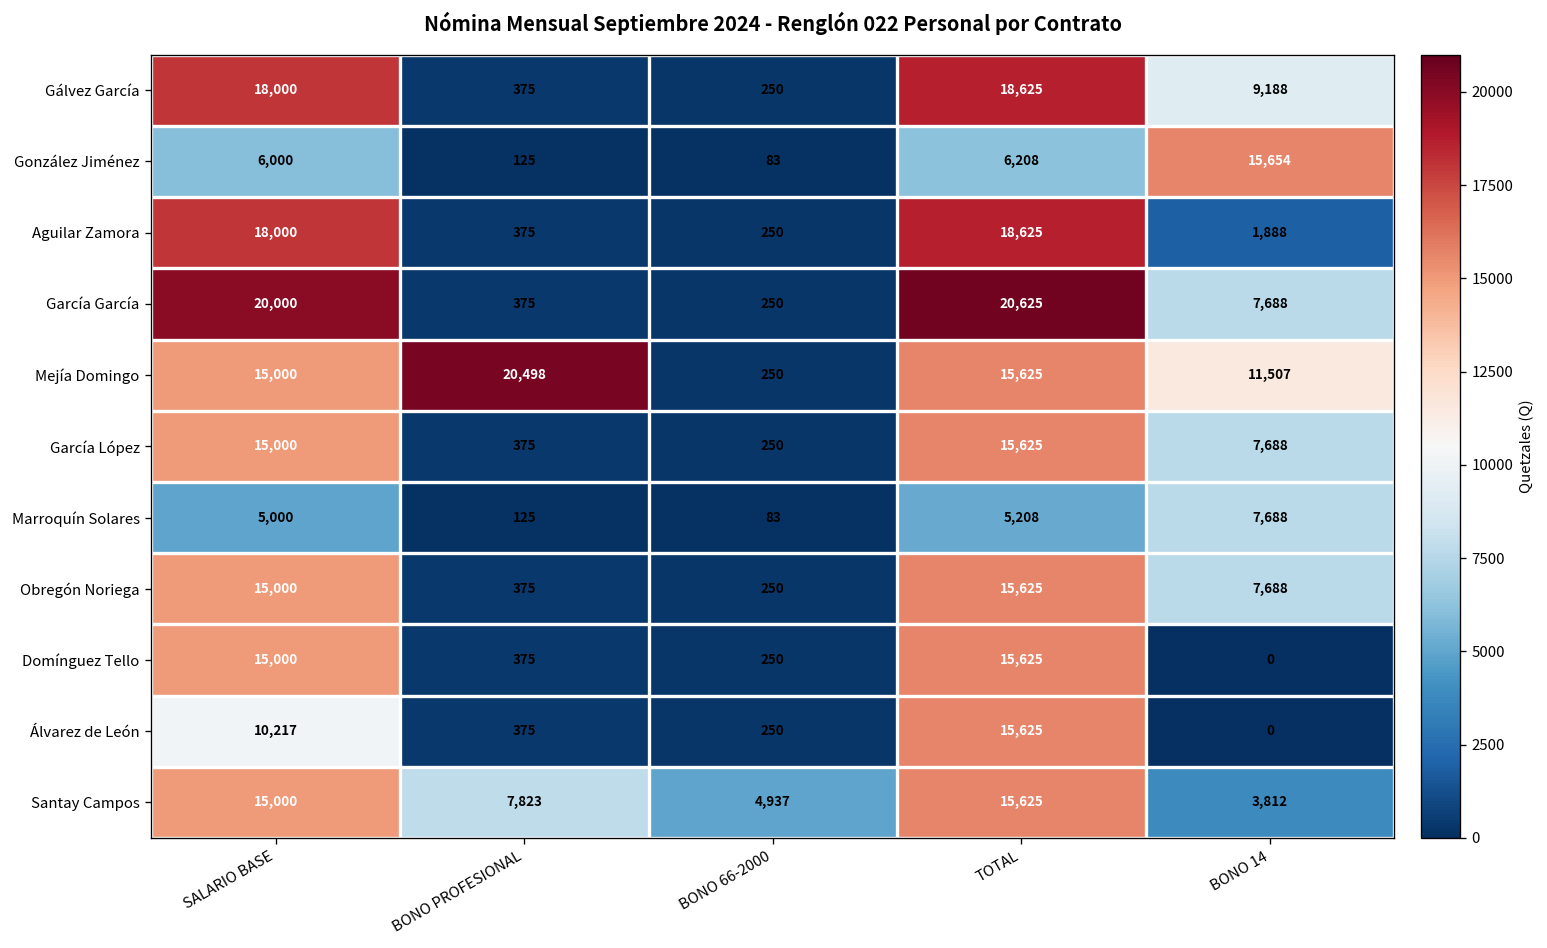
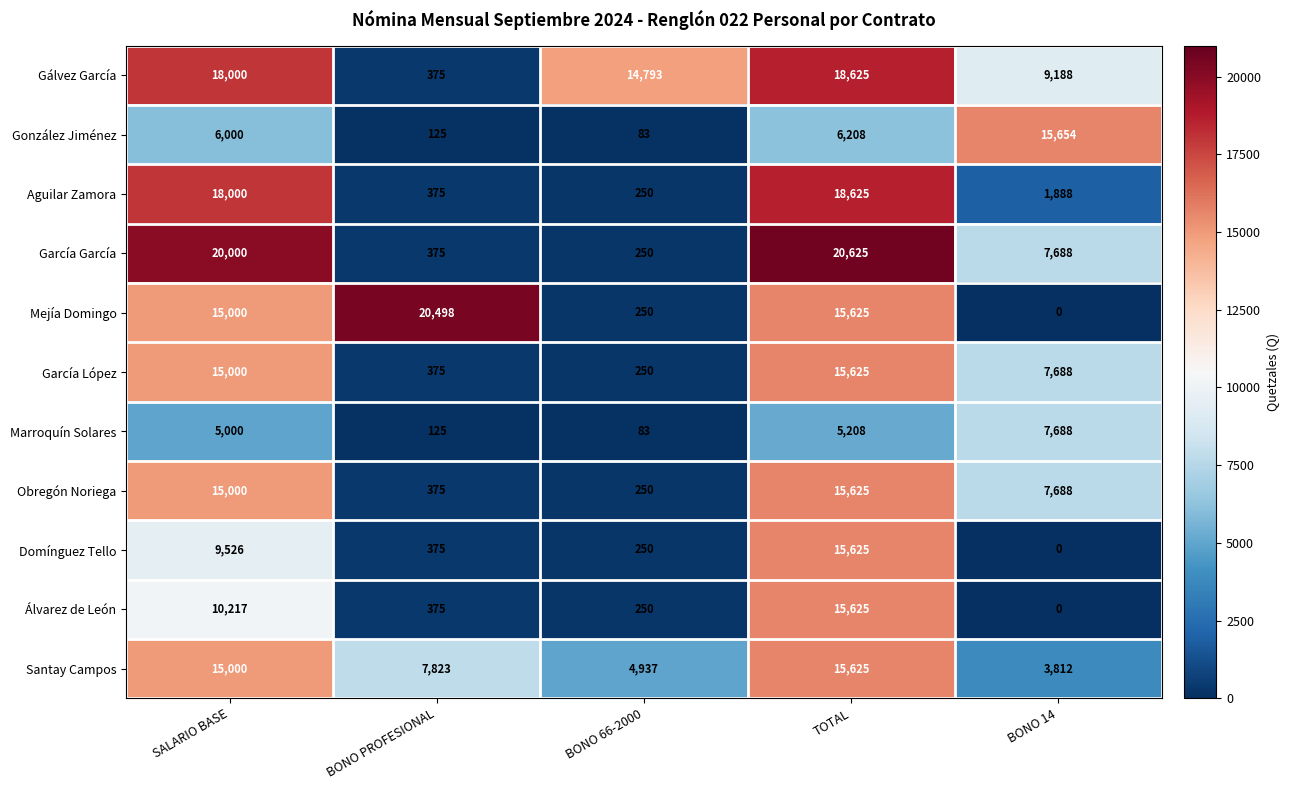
Gálvez García, BONO 66-2000: 250 -> 14,793
Mejía Domingo, BONO 14: 11,507 -> 0
Domínguez Tello, SALARIO BASE: 15,000 -> 9,526
